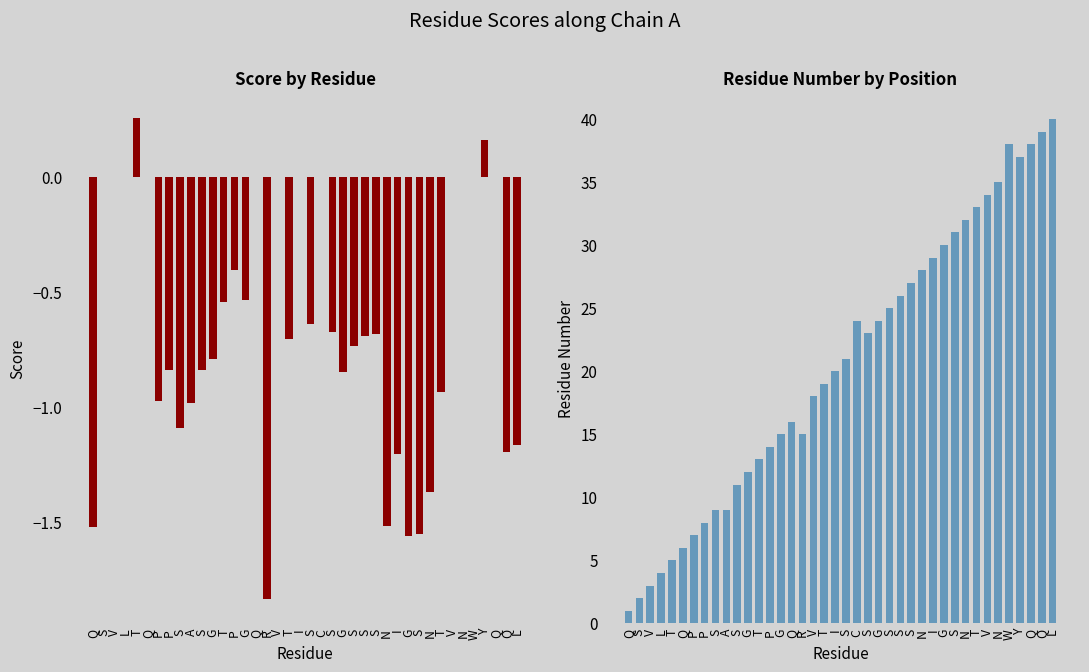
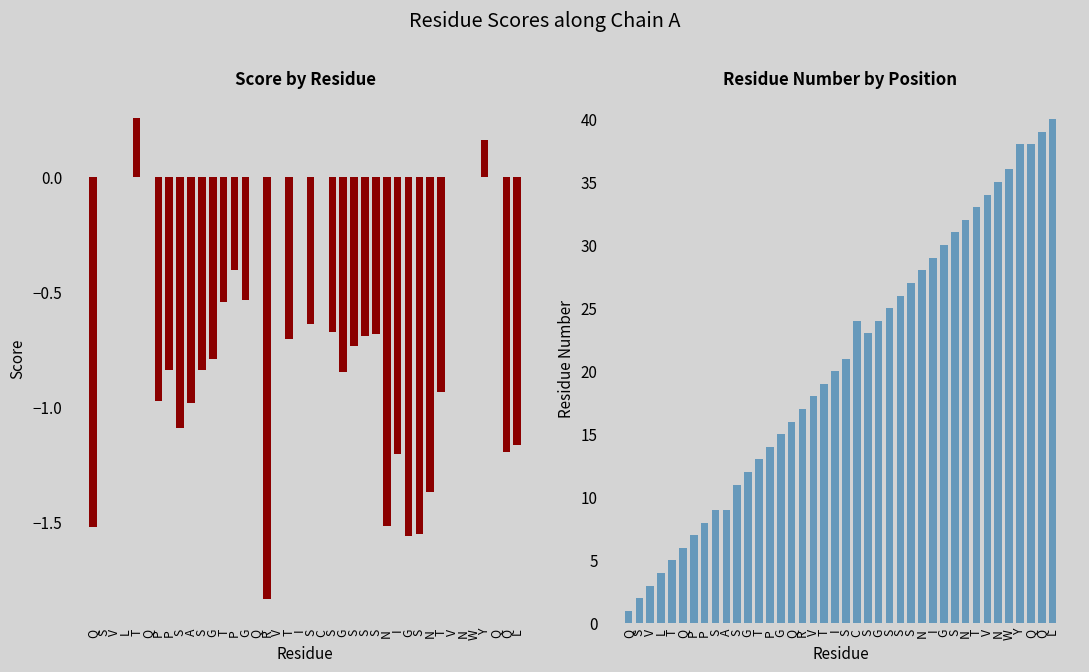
Residue Number by Position, R: 15 -> 17
Residue Number by Position, W: 38 -> 36
Residue Number by Position, Y: 37 -> 38
